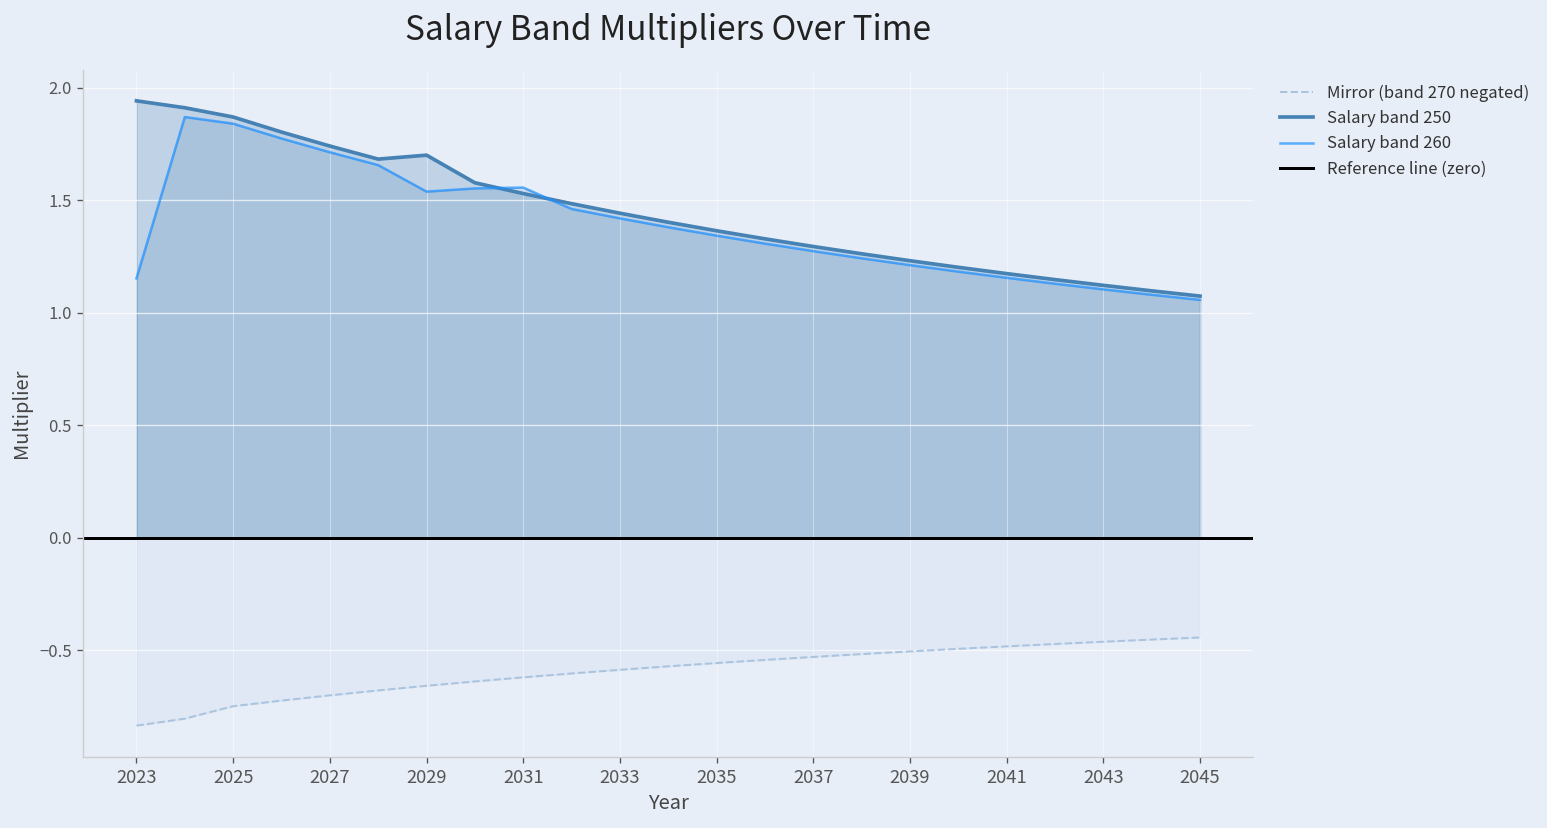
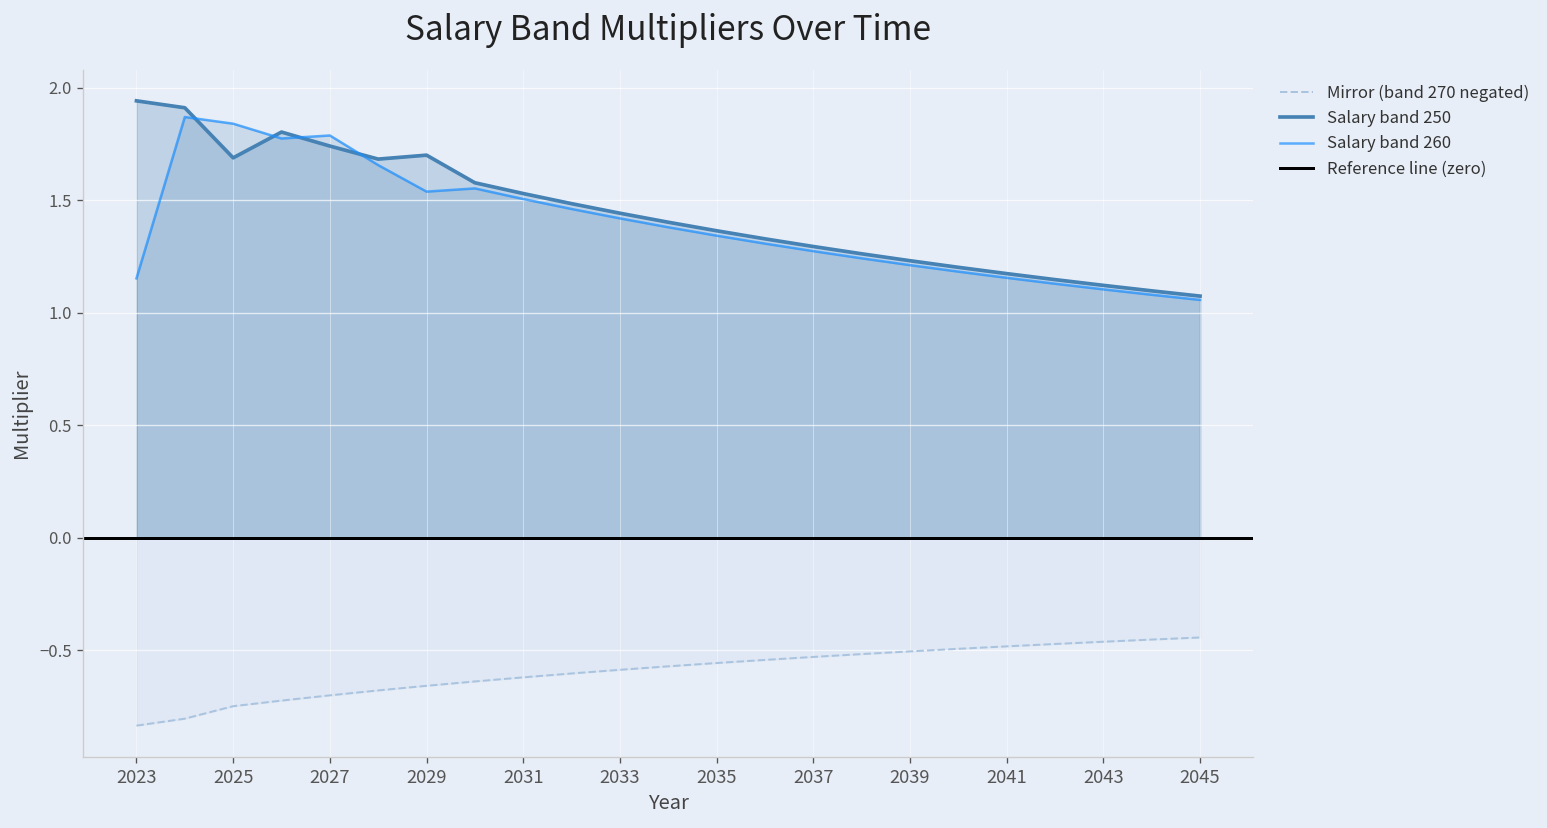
Salary band 250, 2025: 1.87 -> 1.69
Salary band 260, 2027: 1.71 -> 1.79
Salary band 260, 2031: 1.56 -> 1.51
